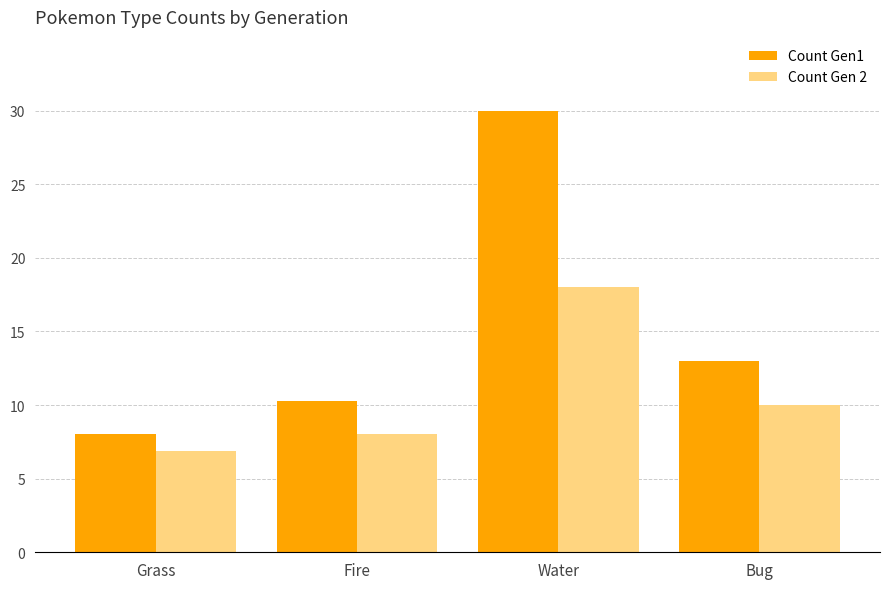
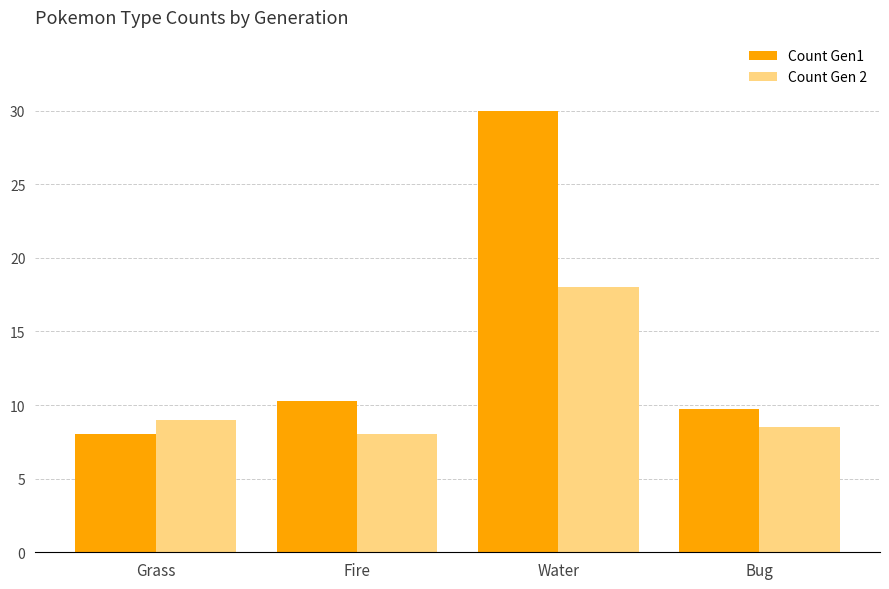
Count Gen 2, Grass: 6.9 -> 9.0
Count Gen1, Bug: 13.0 -> 9.7
Count Gen 2, Bug: 10.0 -> 8.5
